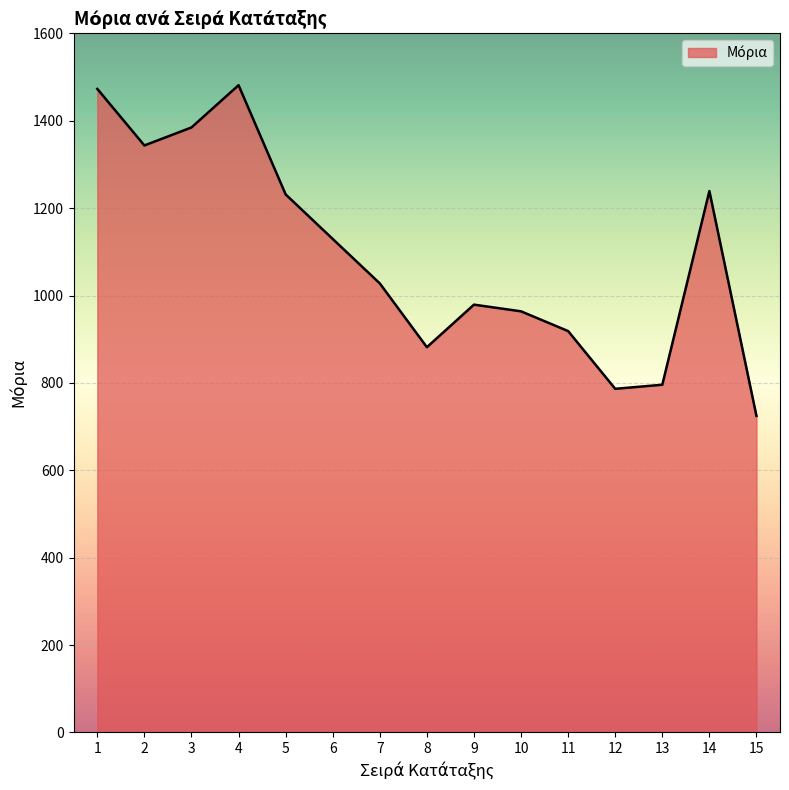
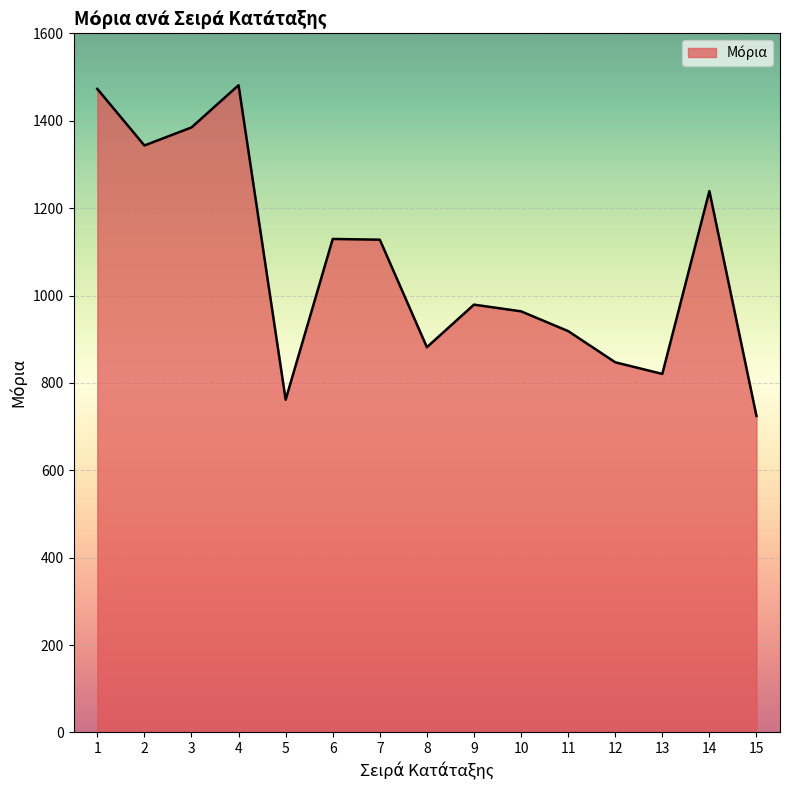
5: 1230 -> 760
7: 1030 -> 1130
12: 790 -> 850
13: 800 -> 820
